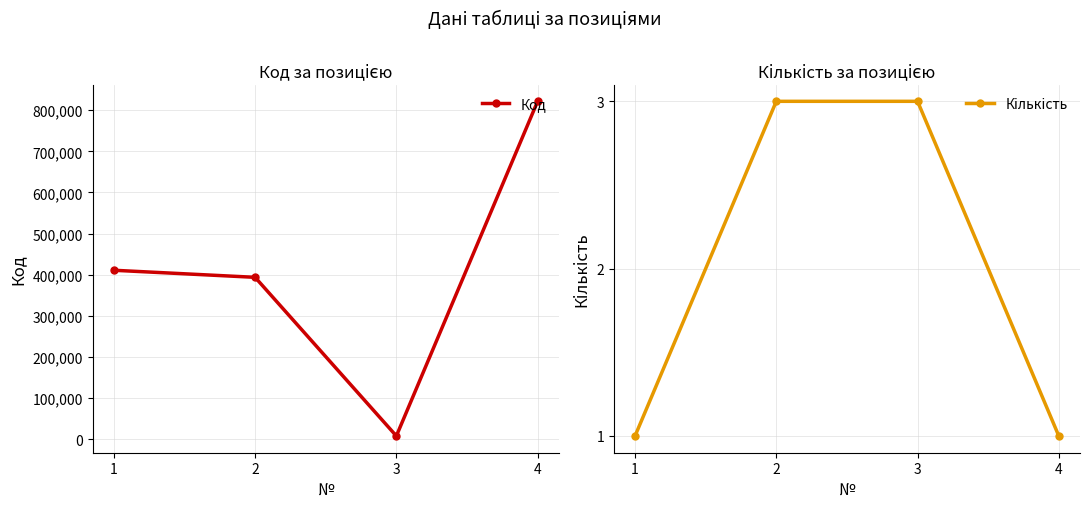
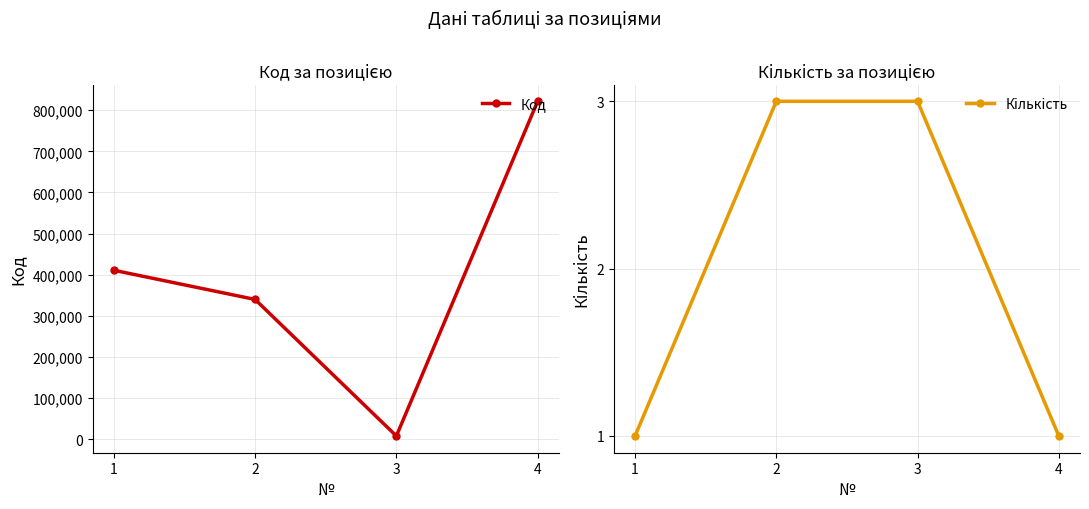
Код за позицією, 2: 390,000 -> 340,000
